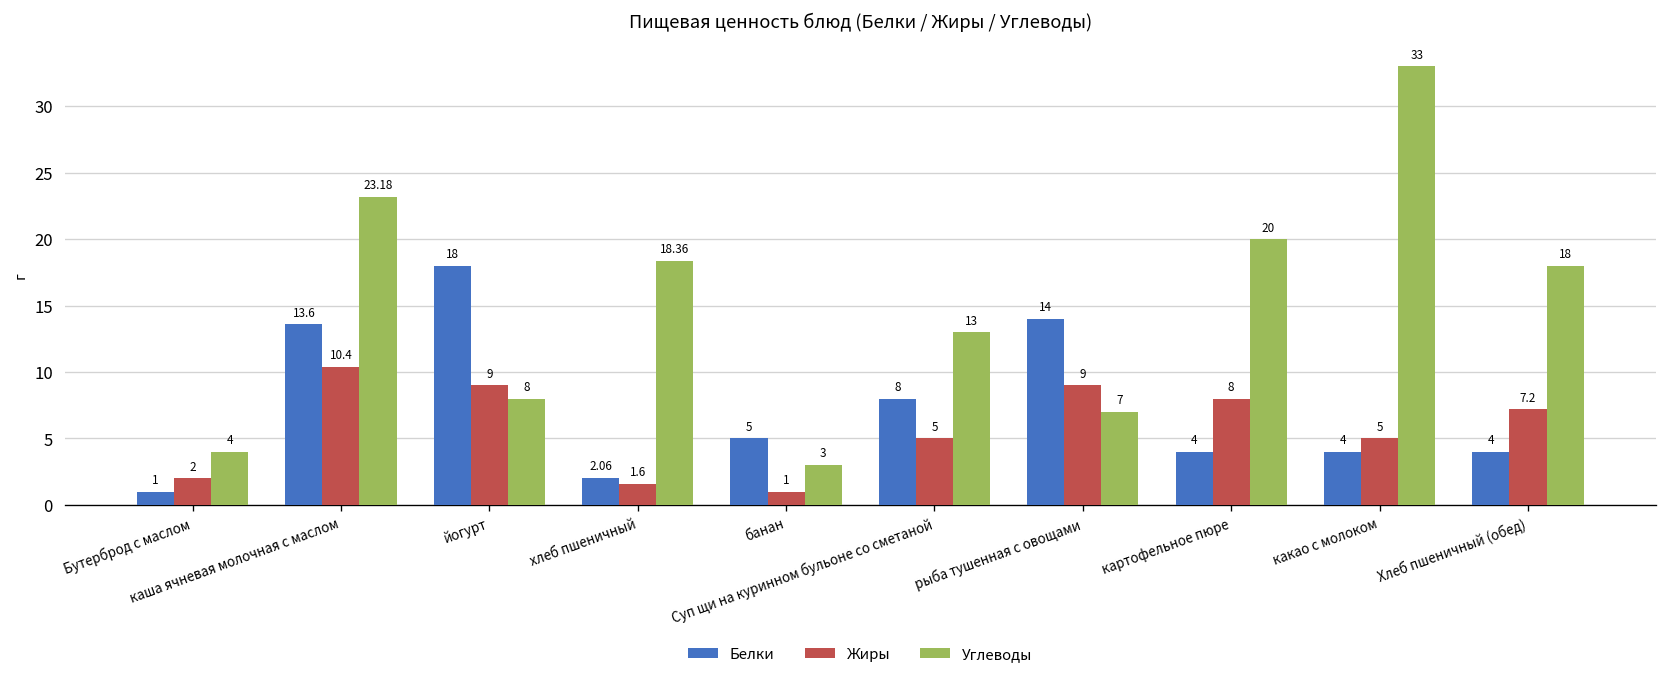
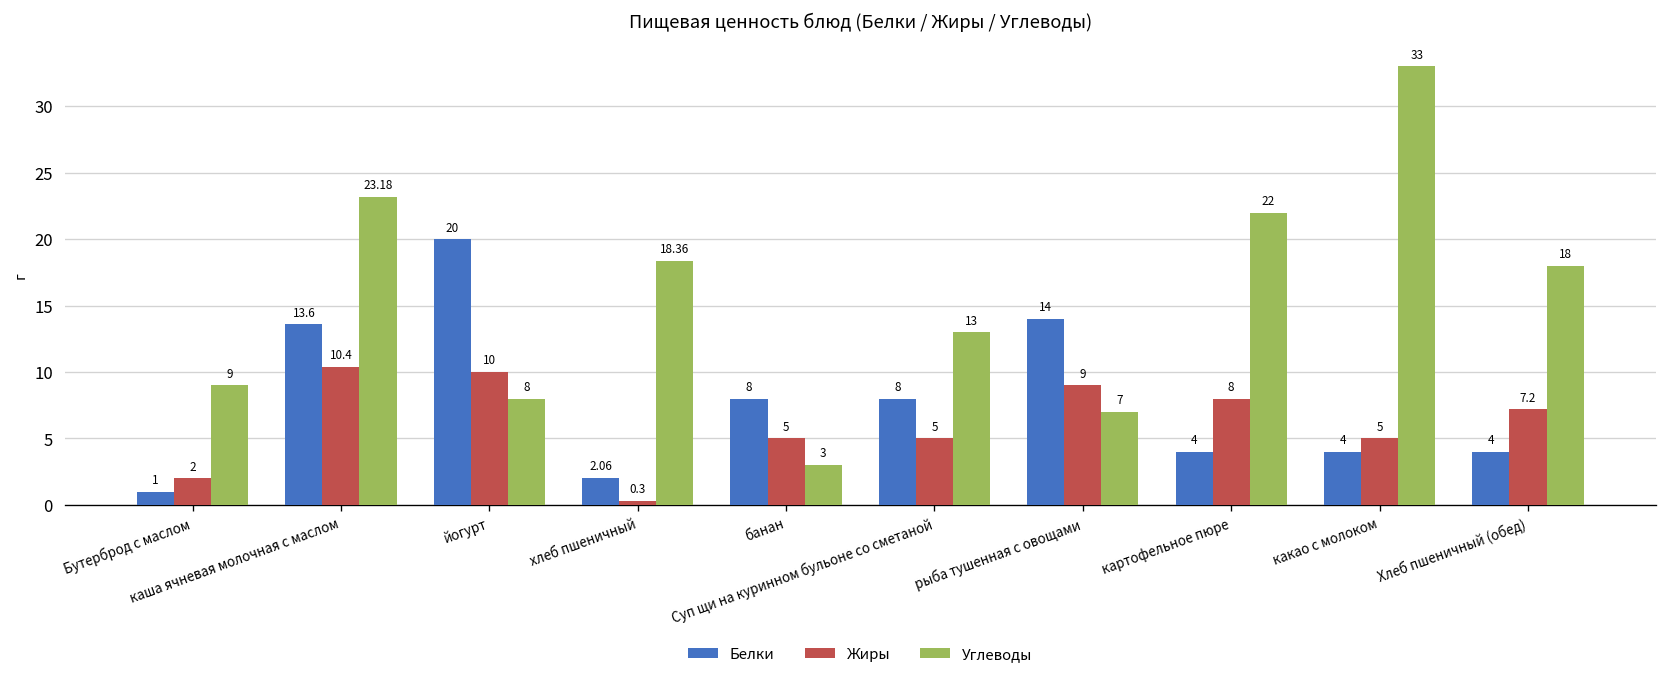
Углеводы, Бутерброд с маслом: 4 -> 9
Белки, йогурт: 18 -> 20
Жиры, йогурт: 9 -> 10
Жиры, хлеб пшеничный: 1.6 -> 0.3
Белки, банан: 5 -> 8
Жиры, банан: 1 -> 5
Углеводы, картофельное пюре: 20 -> 22
